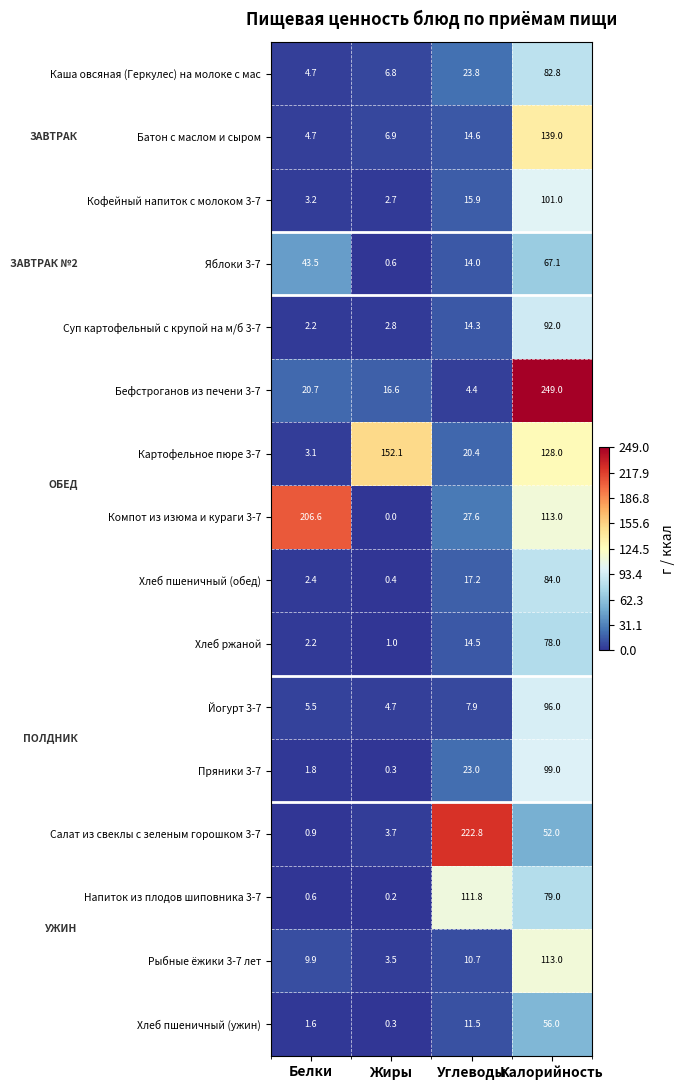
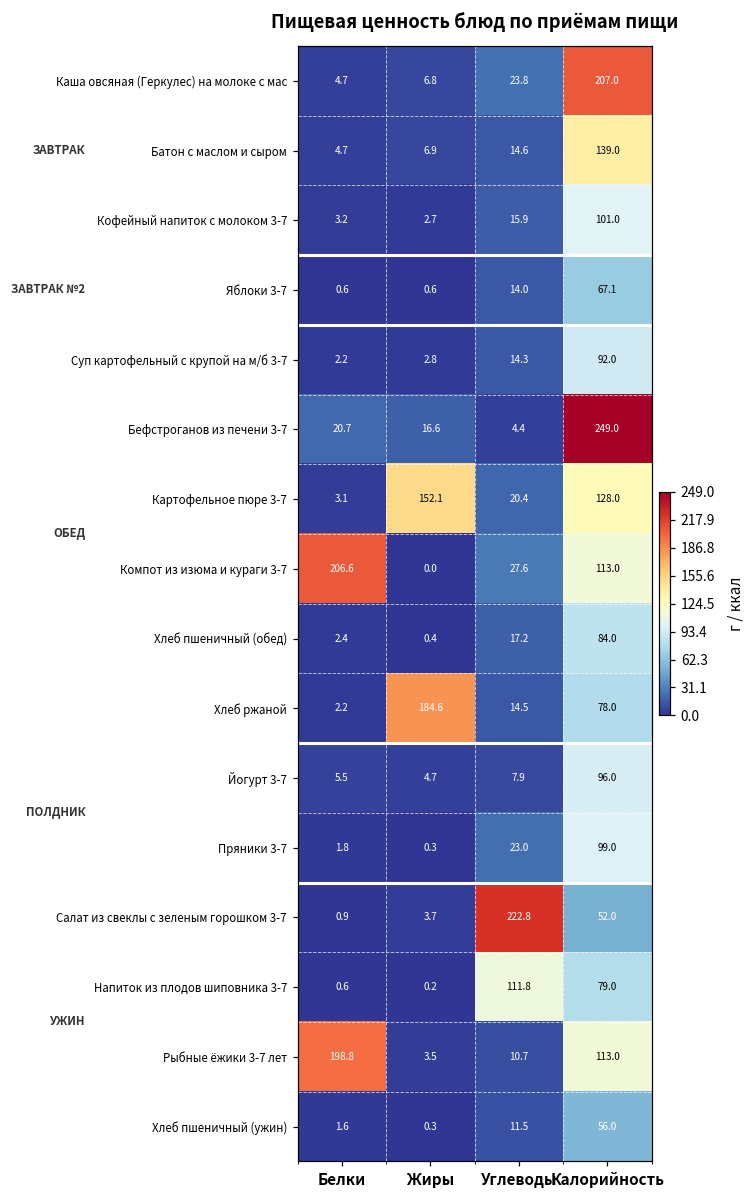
Каша овсяная (Геркулес) на молоке с мас, Калорийность: 82.8 -> 207.0
Яблоки 3-7, Белки: 43.5 -> 0.6
Хлеб ржаной, Жиры: 1.0 -> 184.6
Рыбные ёжики 3-7 лет, Белки: 9.9 -> 198.8
